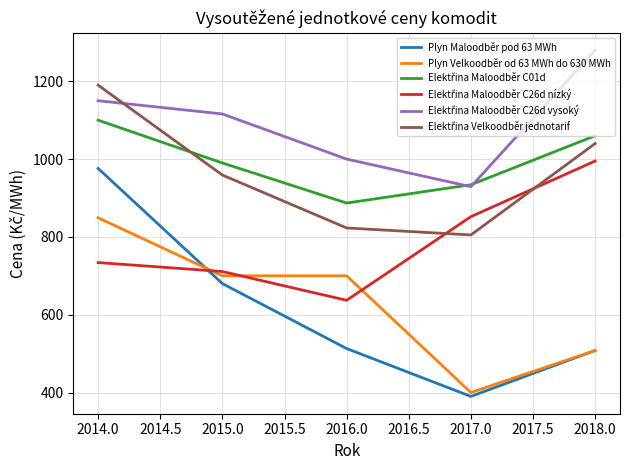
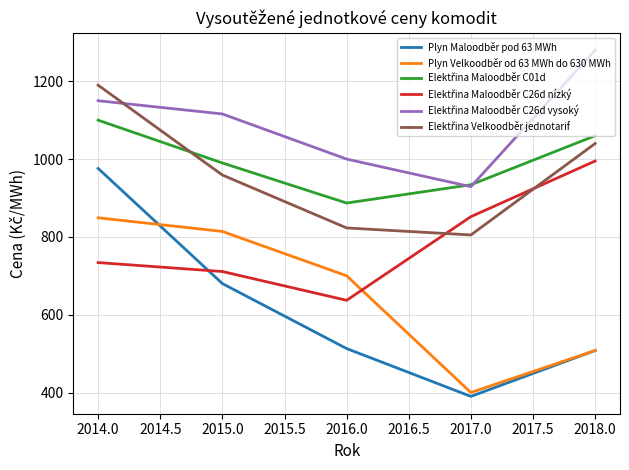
Plyn Velkoodběr od 63 MWh do 630 MWh, 2015.0: 700 -> 810
